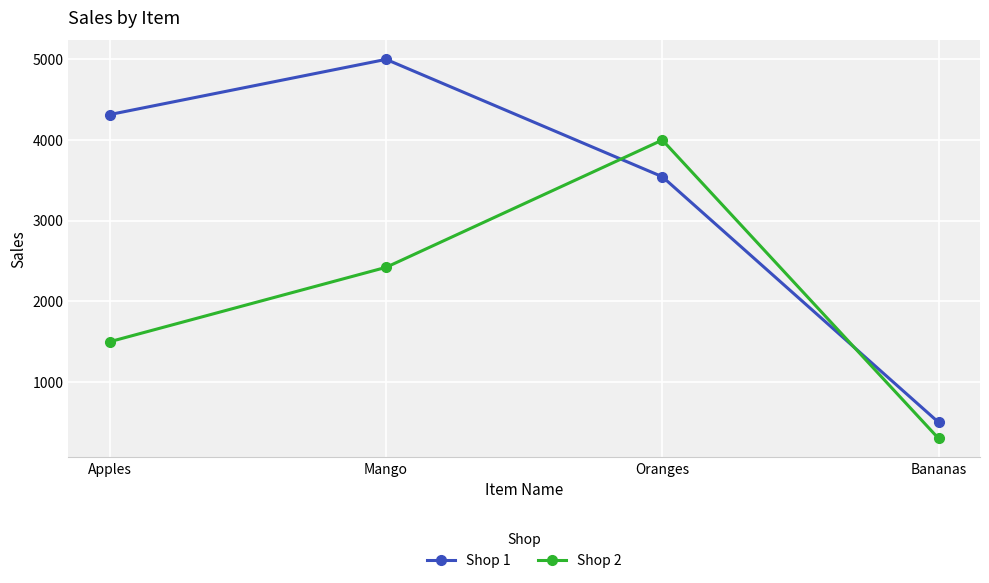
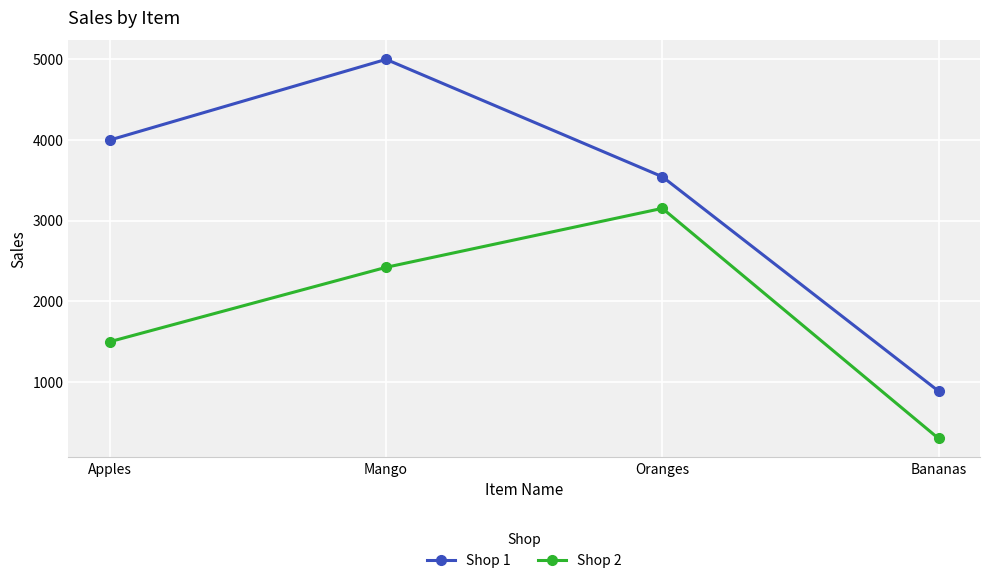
Shop 1, Apples: 4300 -> 4000
Shop 2, Oranges: 4000 -> 3200
Shop 1, Bananas: 500 -> 900
